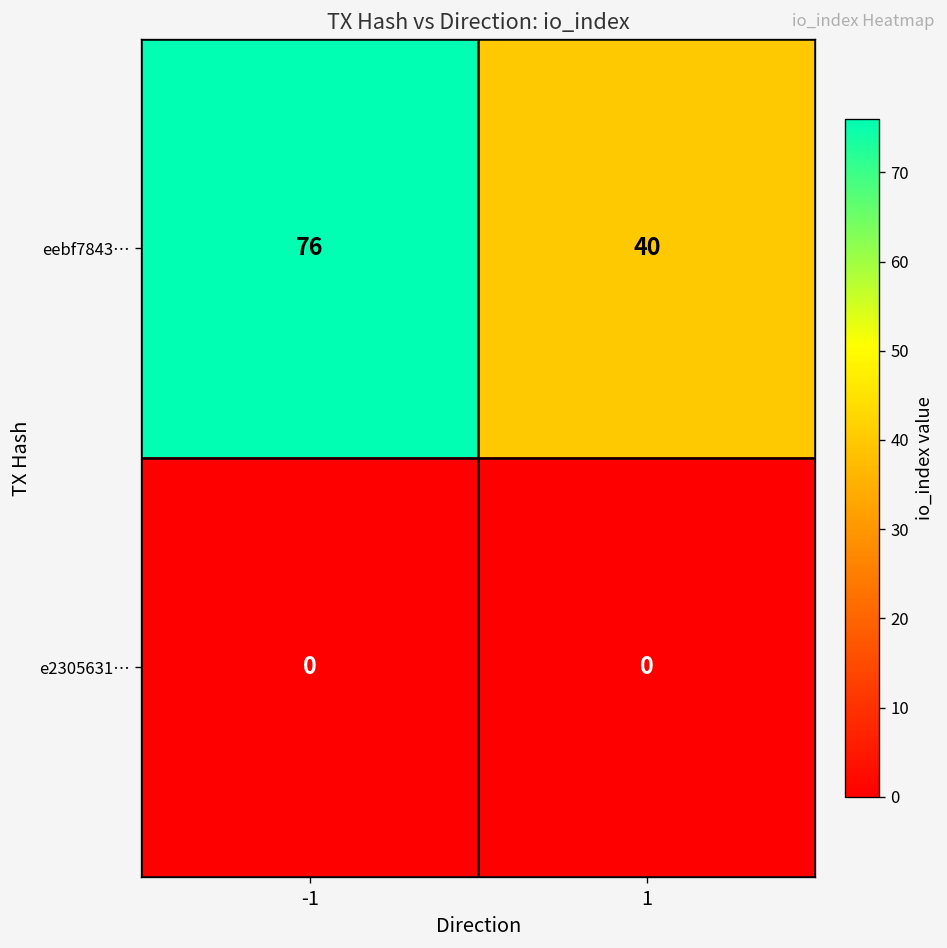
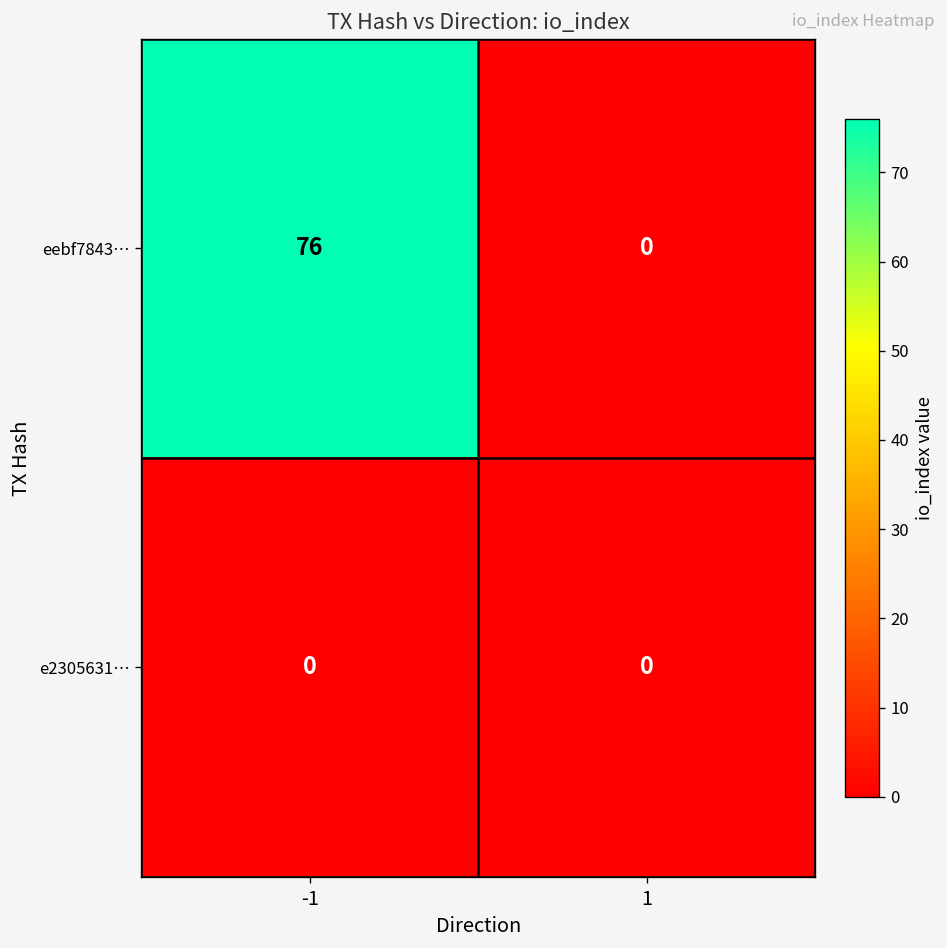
eebf7843…, 1: 40 -> 0
